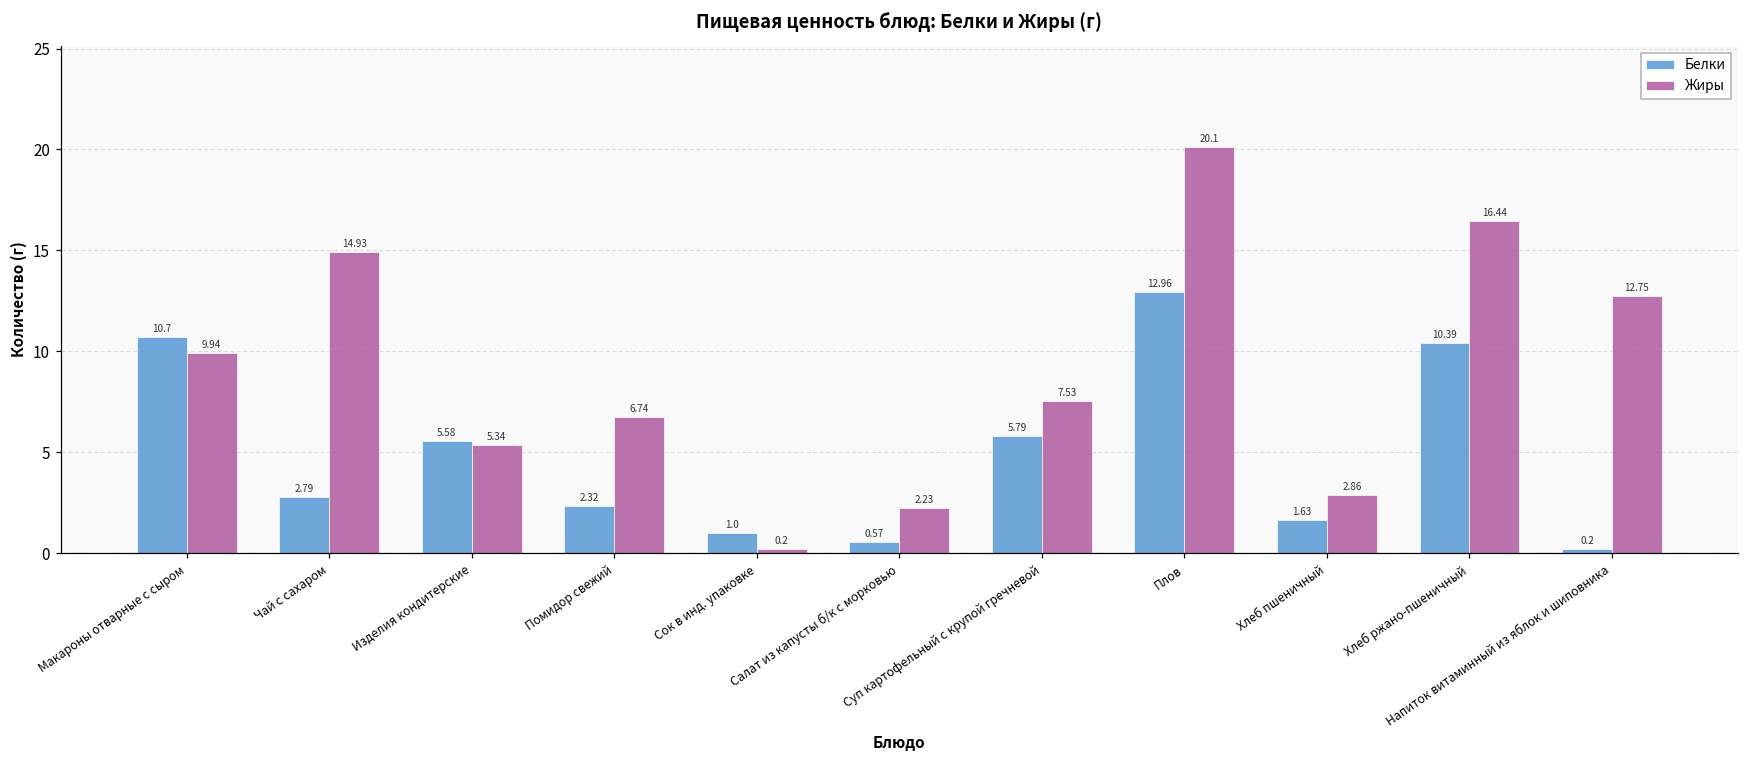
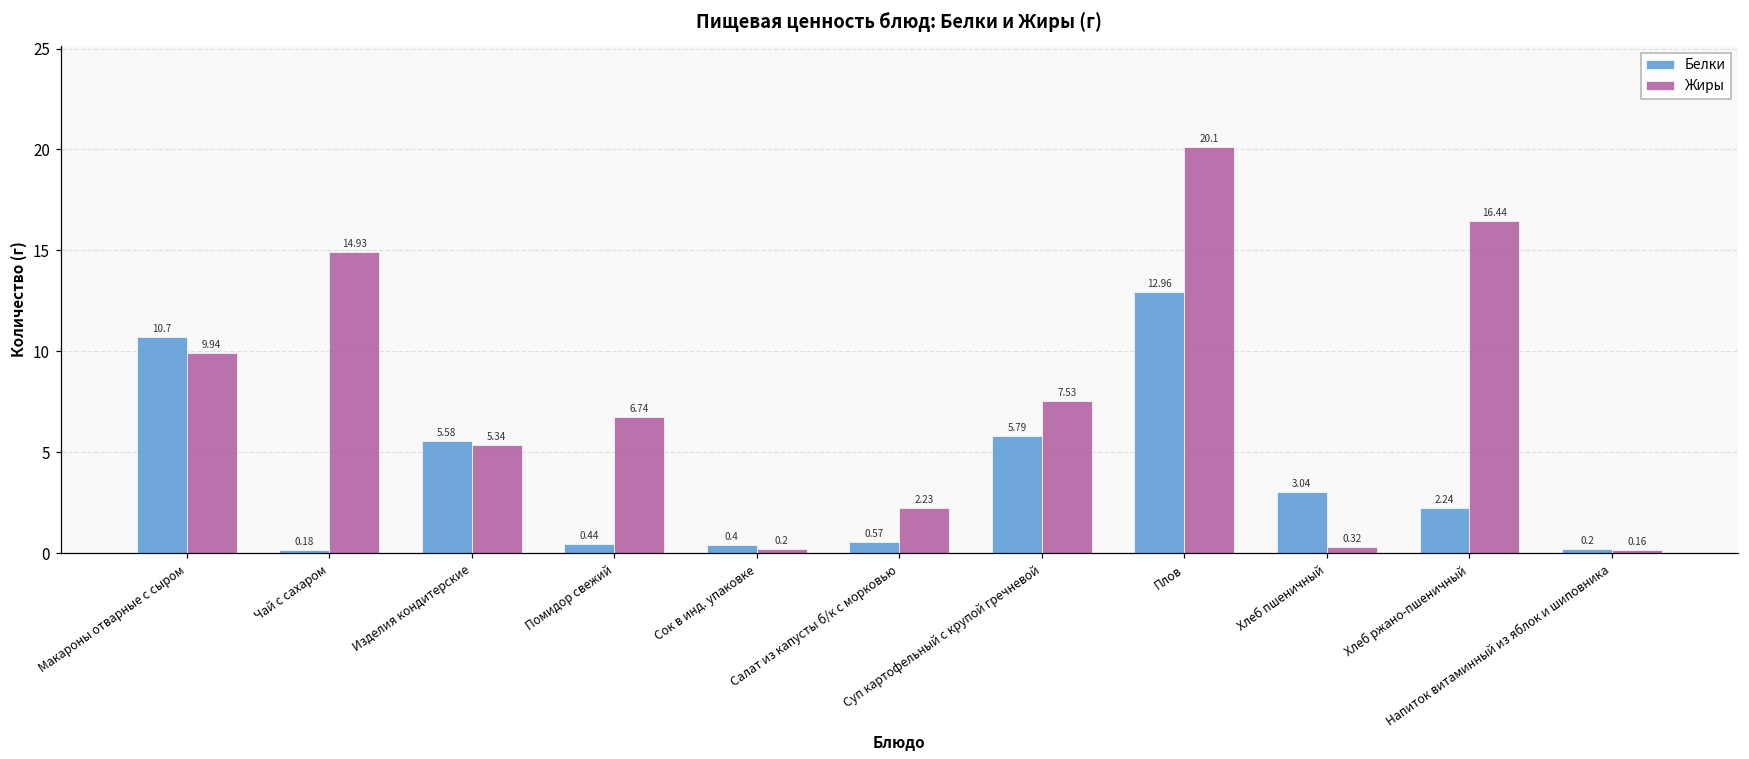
Белки, Чай с сахаром: 2.79 -> 0.18
Белки, Помидор свежий: 2.32 -> 0.44
Белки, Сок в инд. упаковке: 1.0 -> 0.4
Белки, Хлеб пшеничный: 1.63 -> 3.04
Жиры, Хлеб пшеничный: 2.86 -> 0.32
Белки, Хлеб ржано-пшеничный: 10.39 -> 2.24
Жиры, Напиток витаминный из яблок и шиповника: 12.75 -> 0.16
